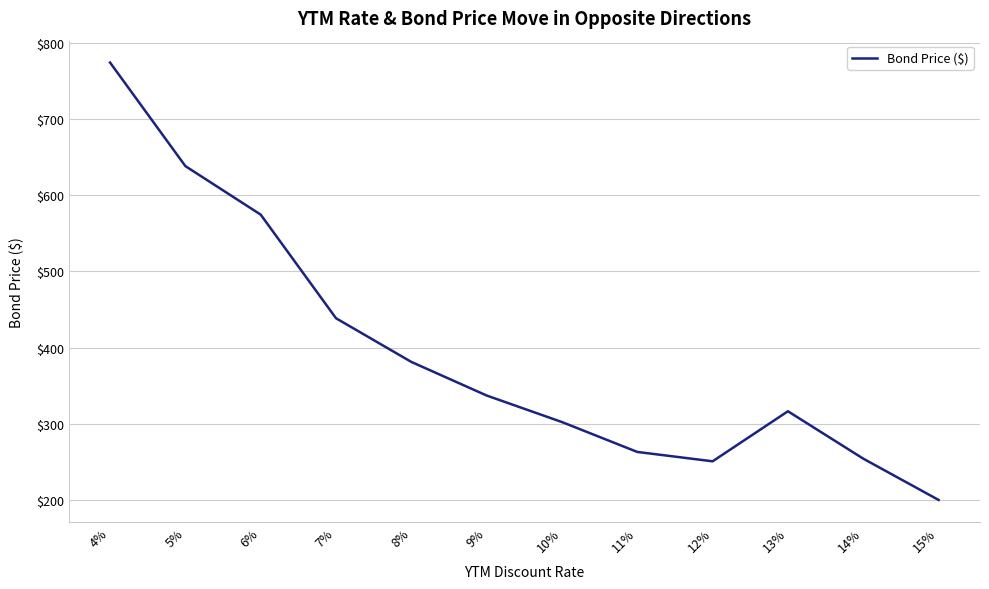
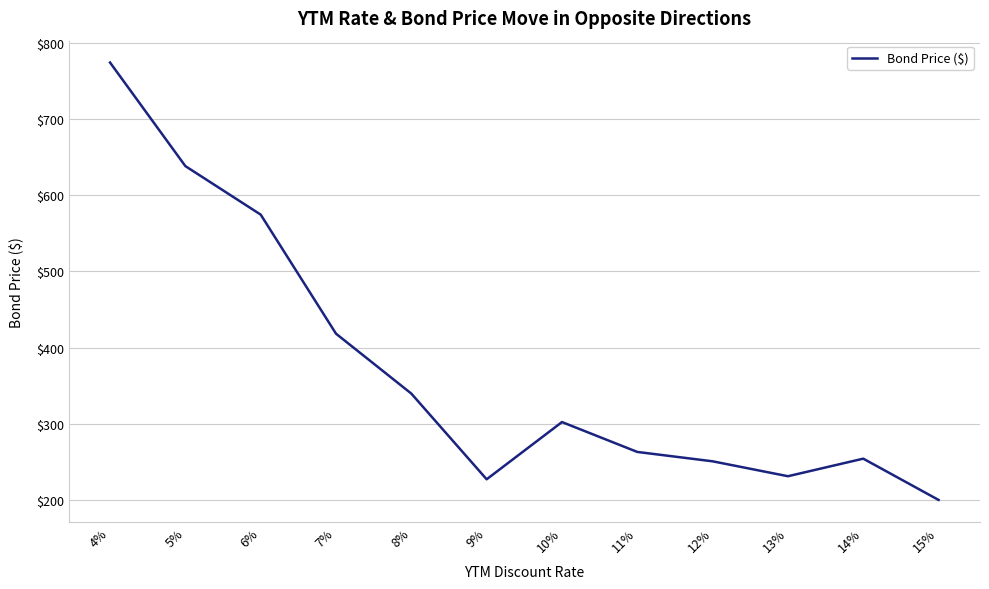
7%: $440 -> $420
8%: $380 -> $340
9%: $340 -> $230
13%: $320 -> $230
